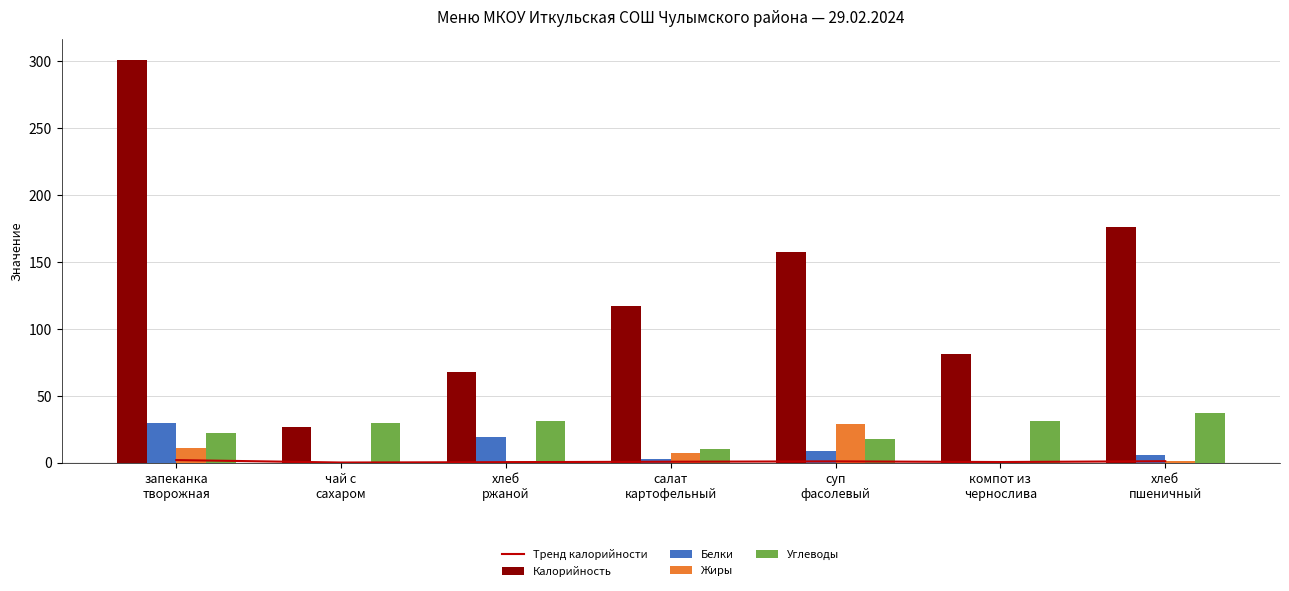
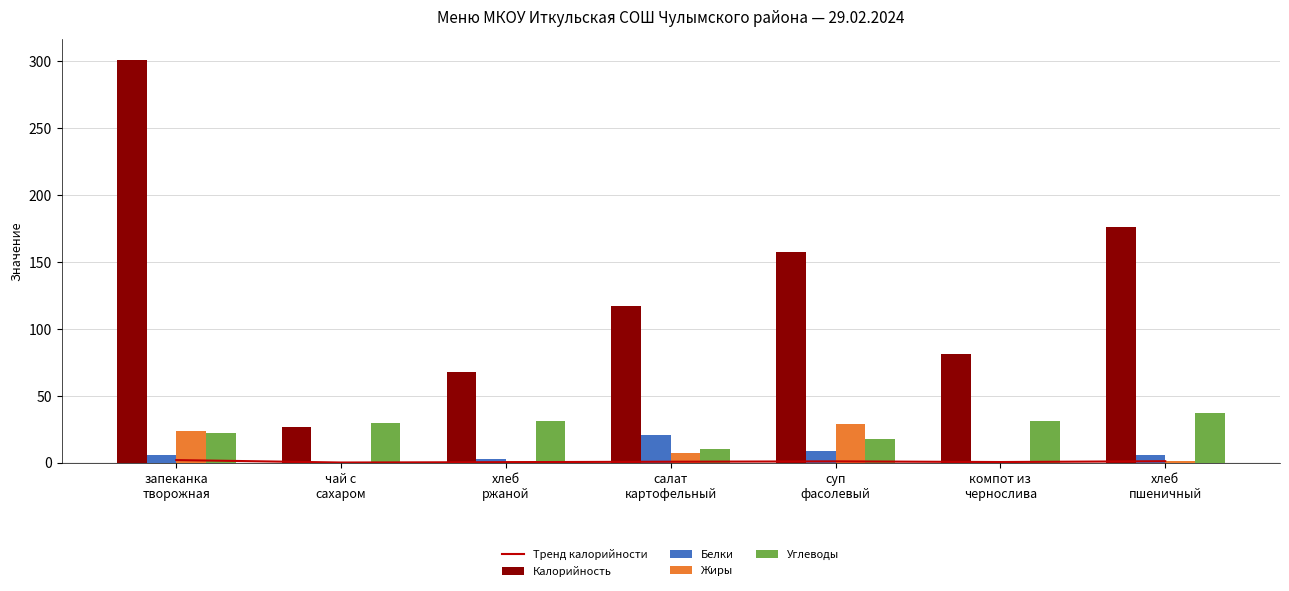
Белки, запеканка творожная: 30 -> 6
Жиры, запеканка творожная: 11 -> 24
Белки, хлеб ржаной: 19 -> 3
Белки, салат картофельный: 3 -> 21
